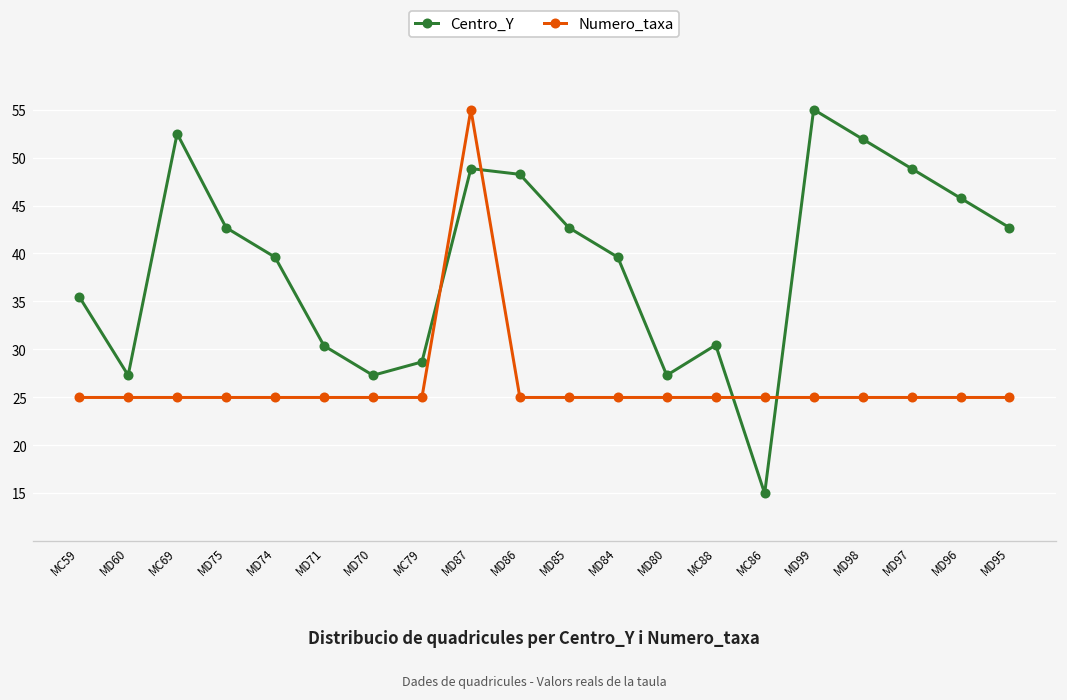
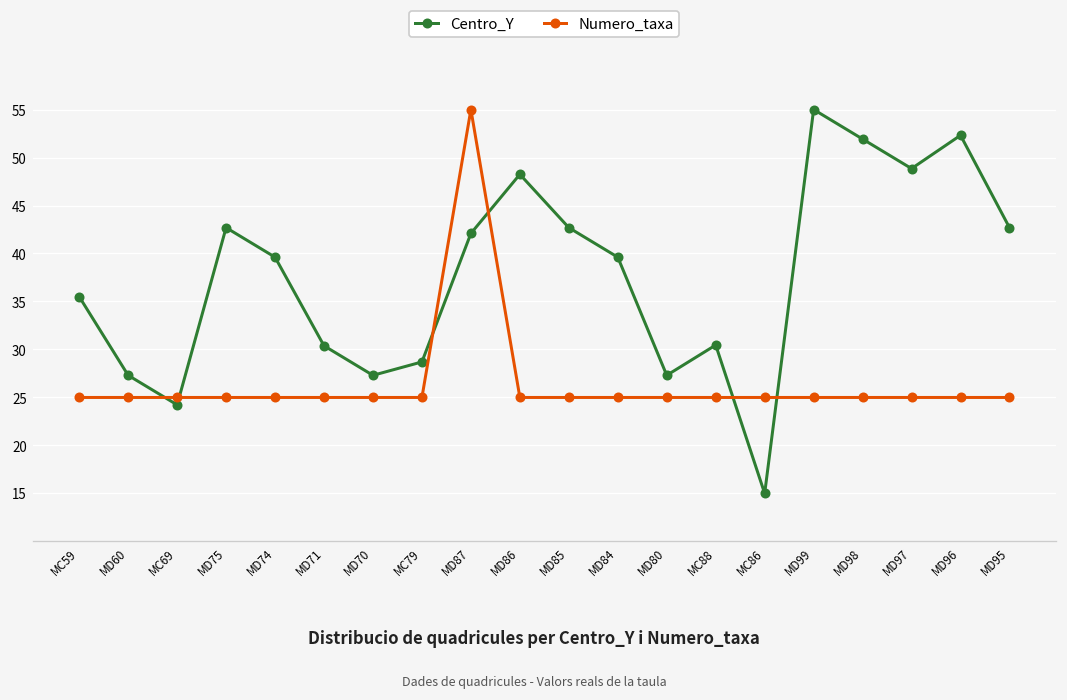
Centro_Y, MC69: 52 -> 24
Centro_Y, MD87: 49 -> 42
Centro_Y, MD96: 46 -> 52
